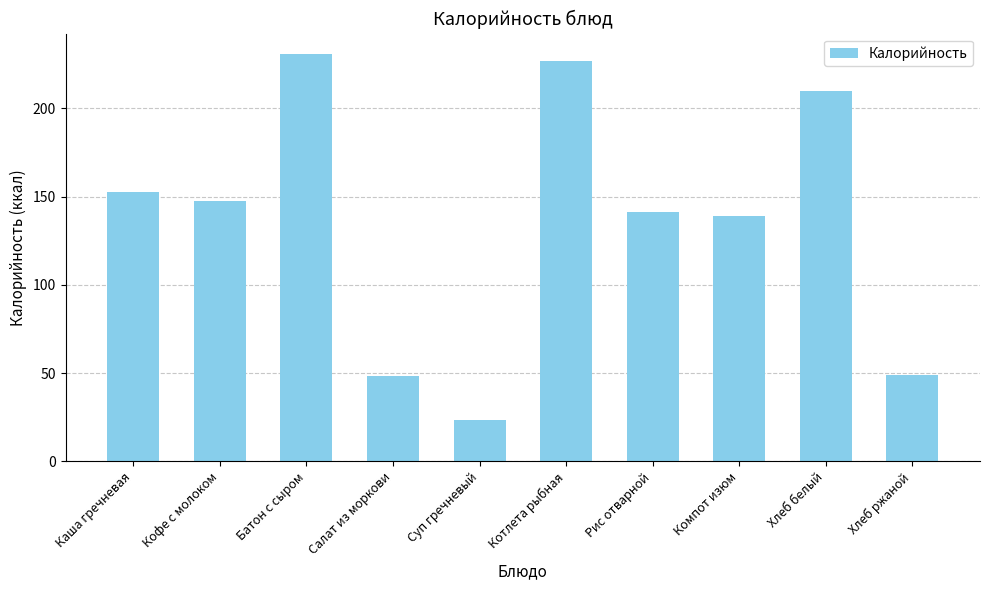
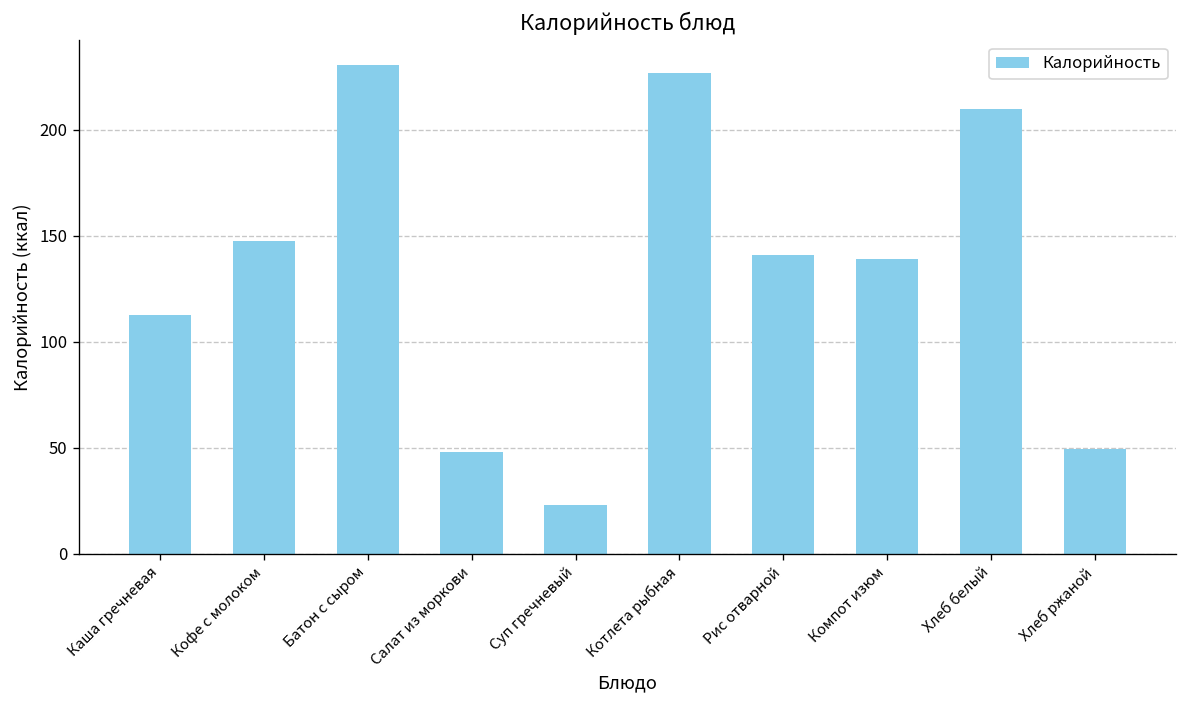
Каша гречневая: 153 -> 113
